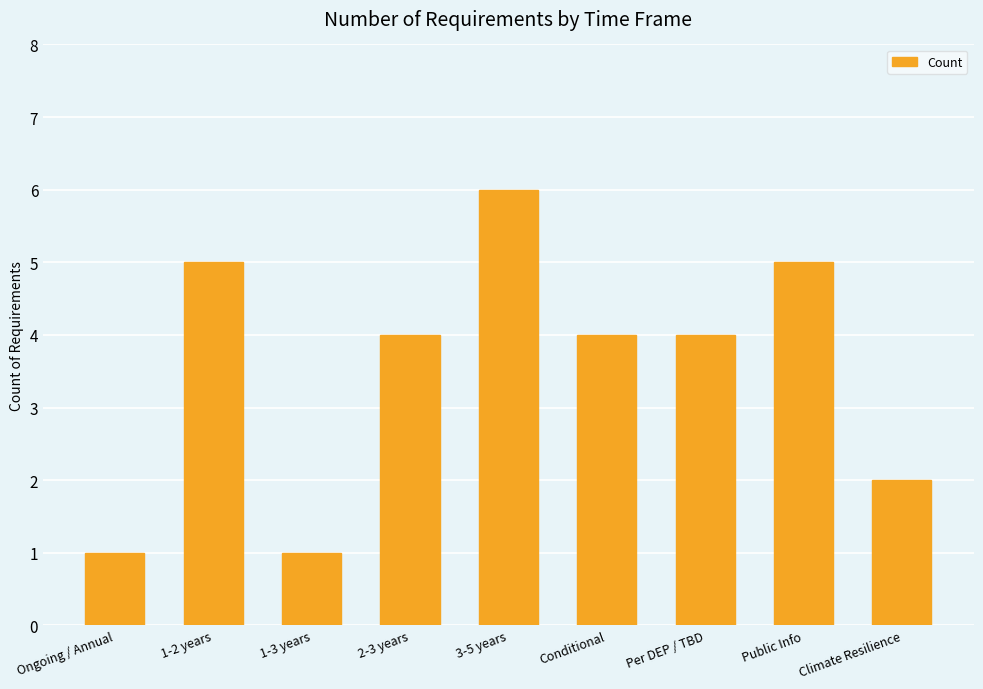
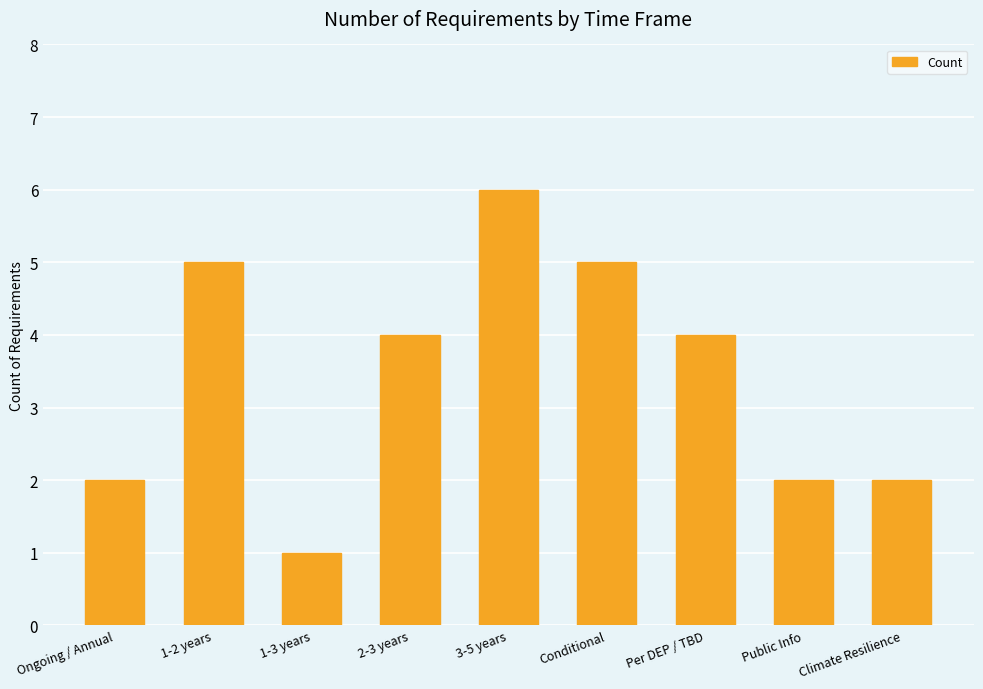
Ongoing / Annual: 1 -> 2
Conditional: 4 -> 5
Public Info: 5 -> 2
